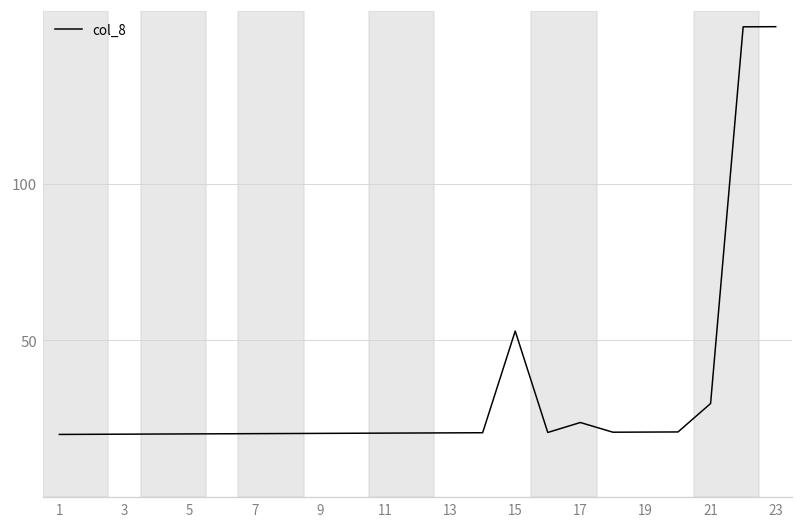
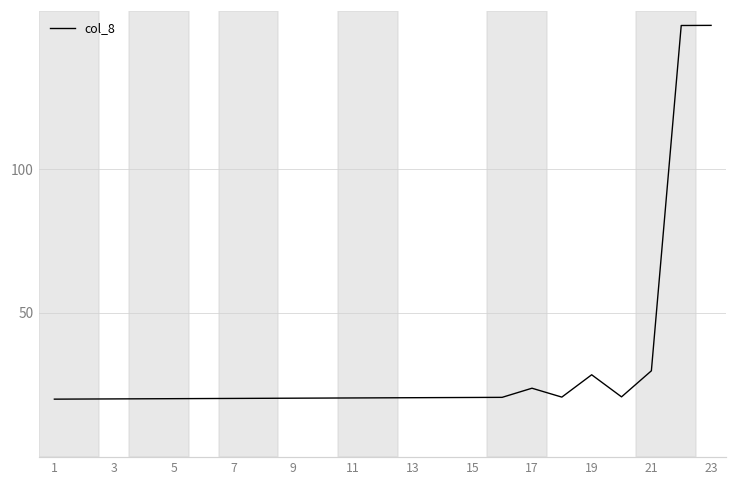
15: 53 -> 21
19: 21 -> 28
